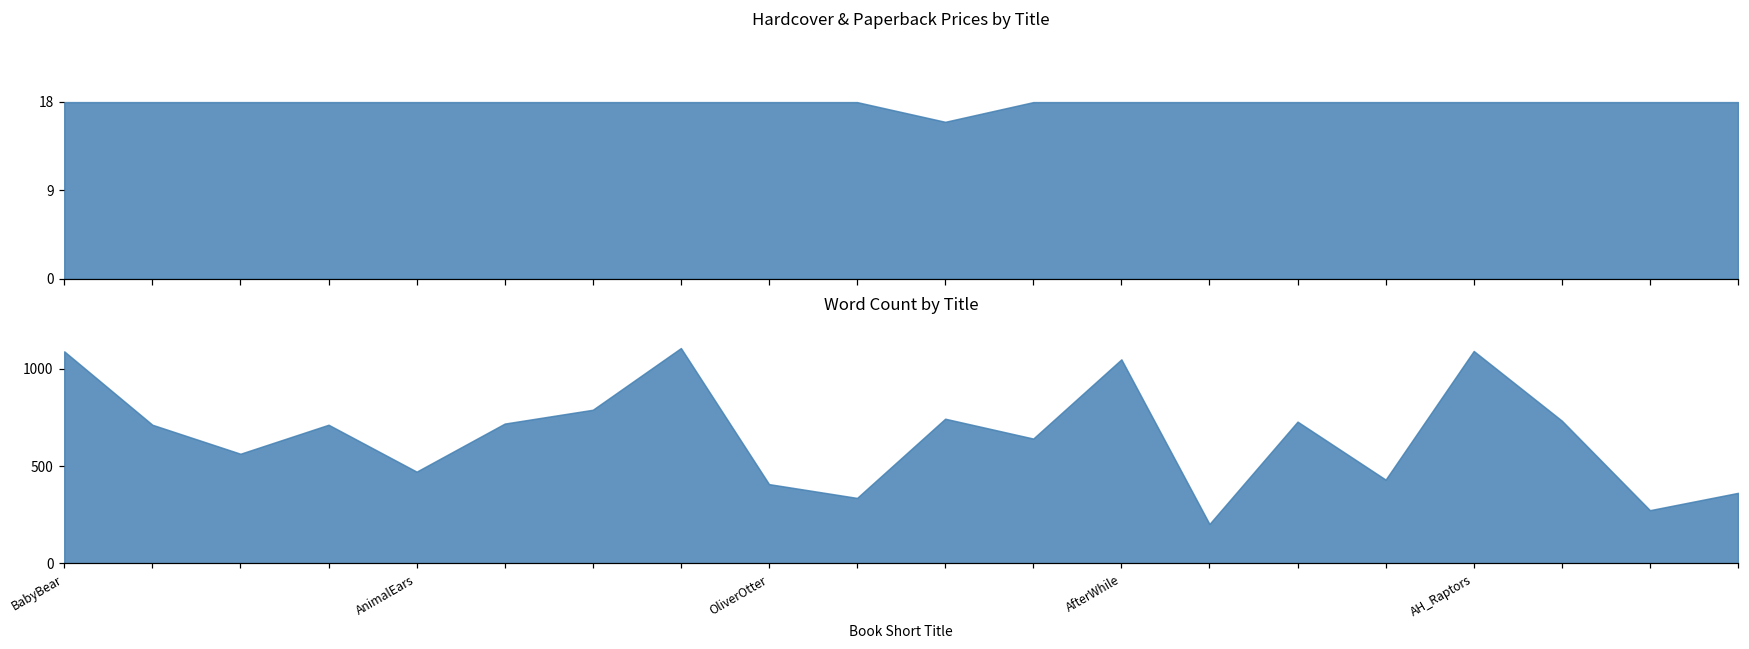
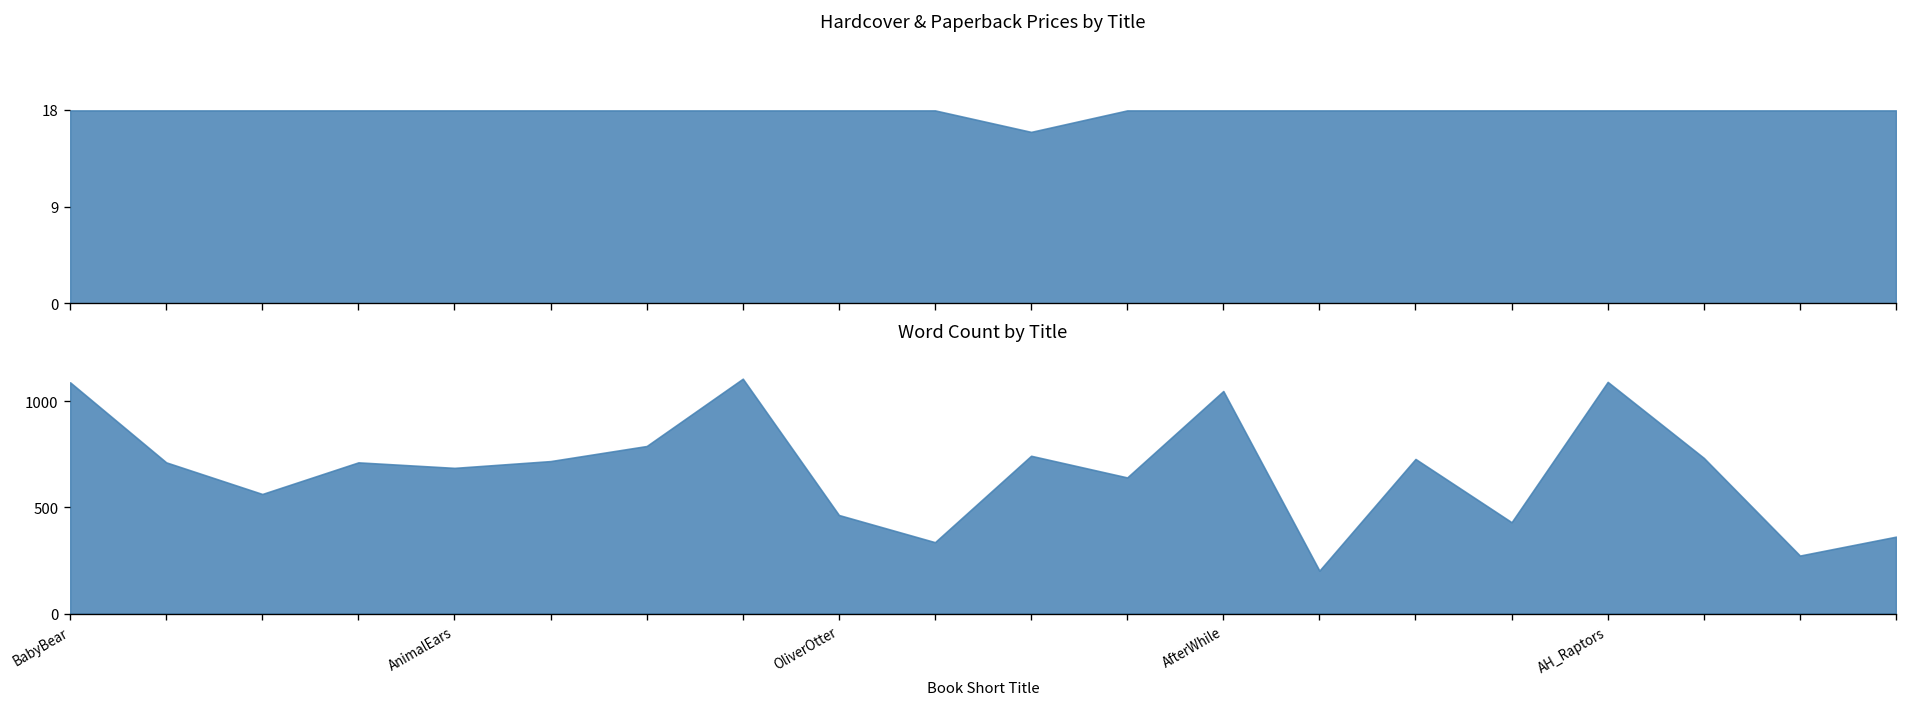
Word Count by Title, AnimalEars: 470 -> 690
Word Count by Title, OliverOtter: 410 -> 460
